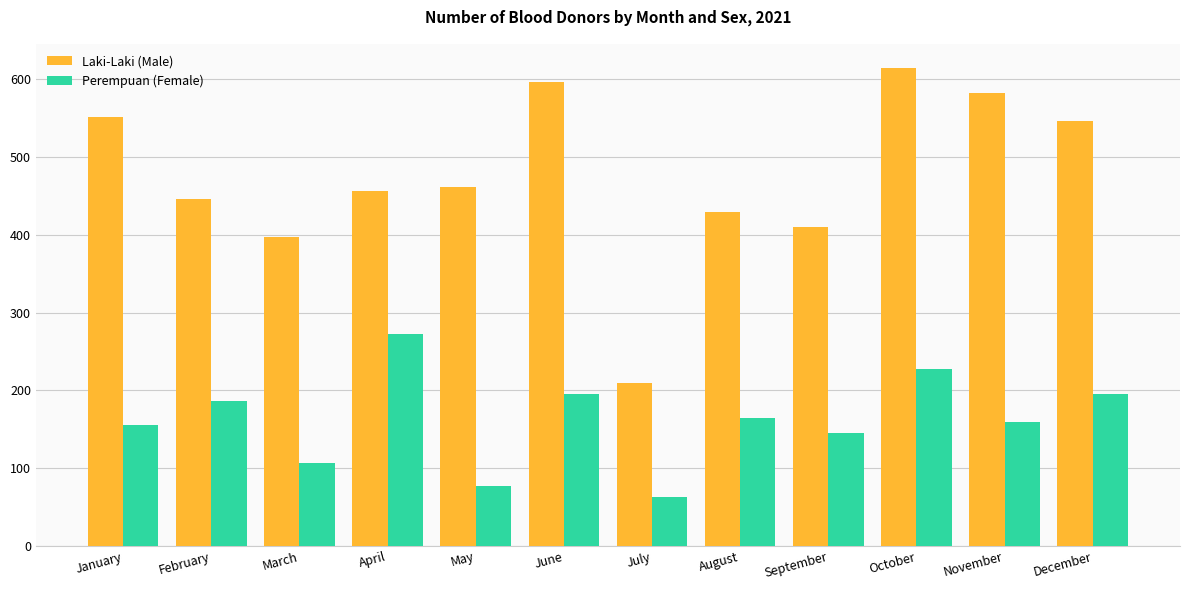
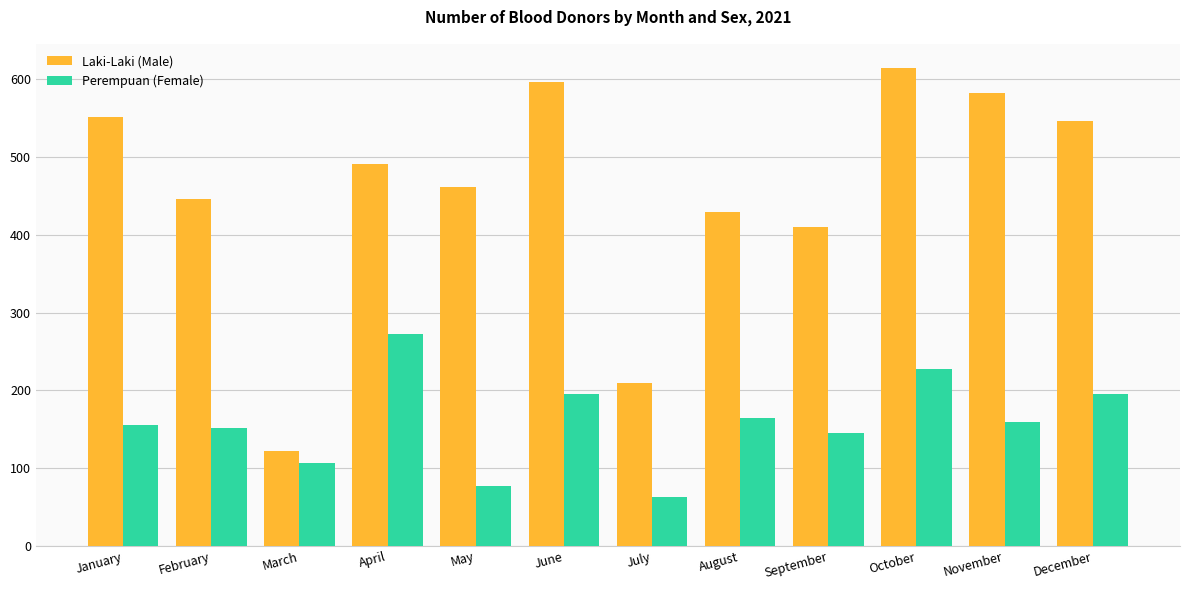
Perempuan (Female), February: 190 -> 150
Laki-Laki (Male), March: 400 -> 120
Laki-Laki (Male), April: 460 -> 490
